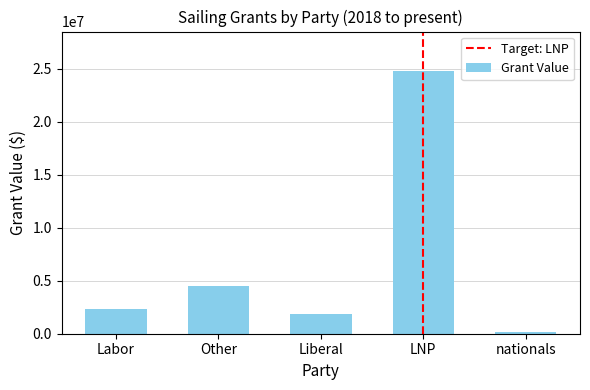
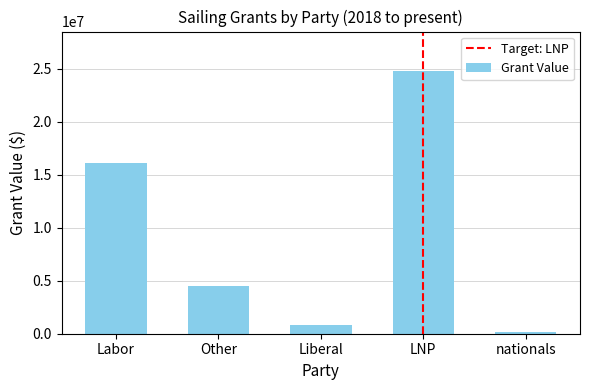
Labor: 2400000 -> 16100000
Liberal: 1800000 -> 800000
